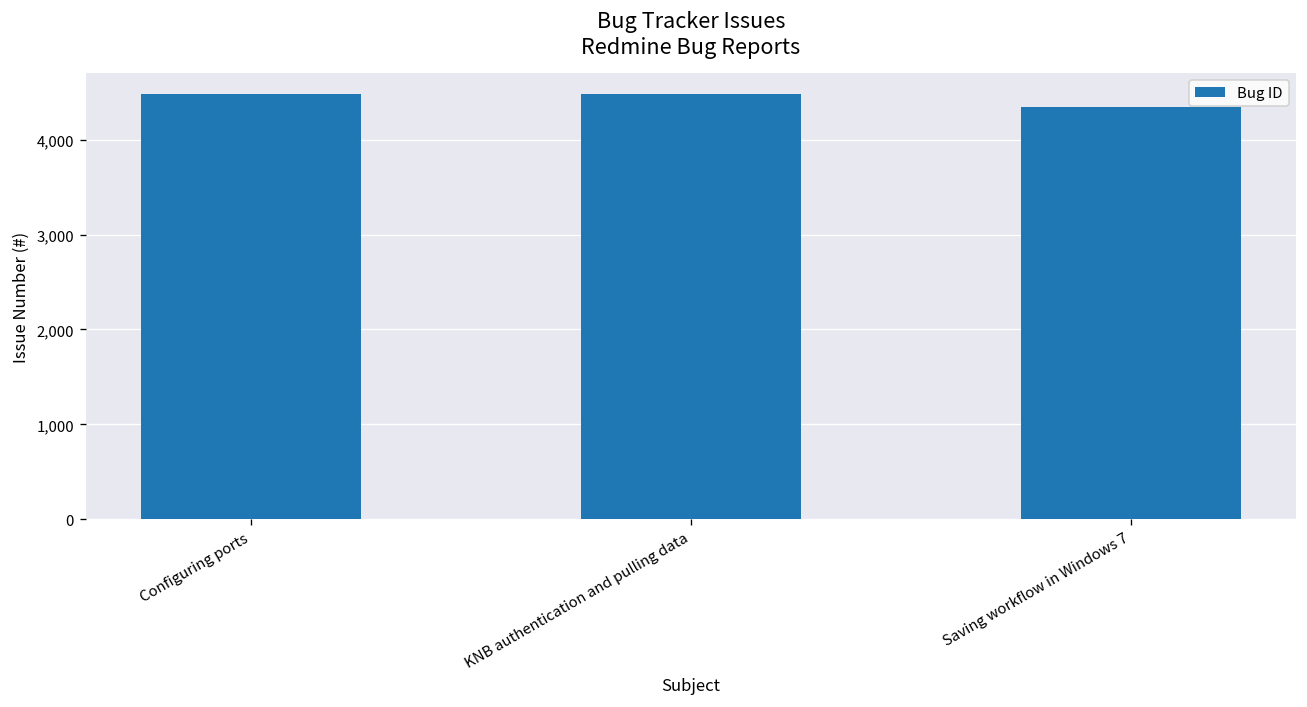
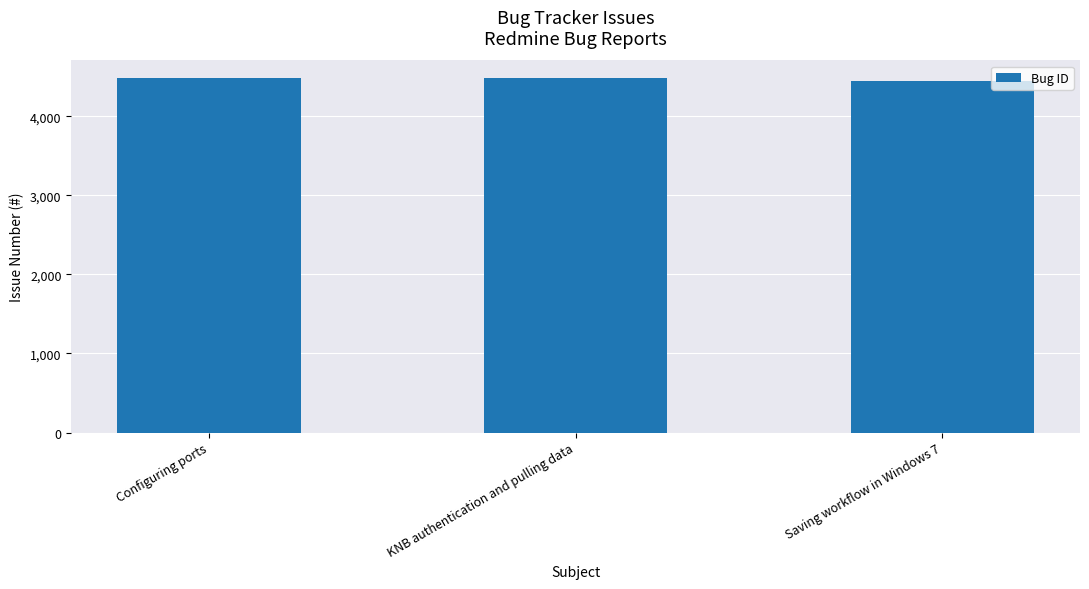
Saving workflow in Windows 7: 4,300 -> 4,500
